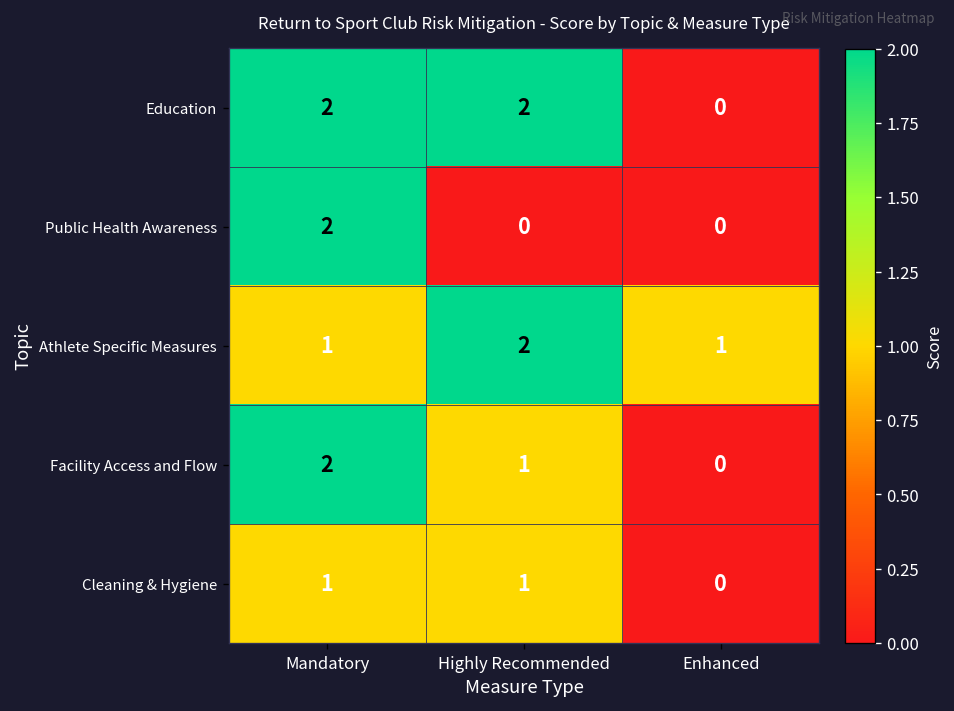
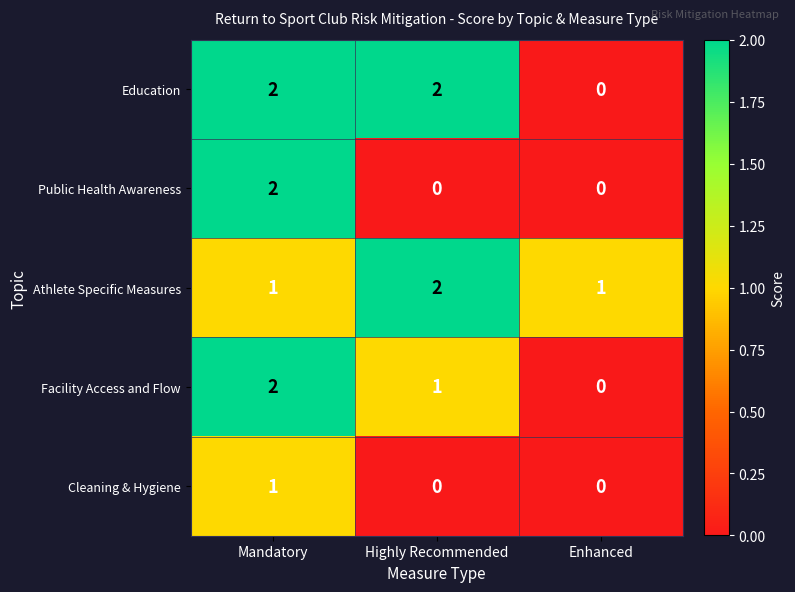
Cleaning & Hygiene, Highly Recommended: 1 -> 0
